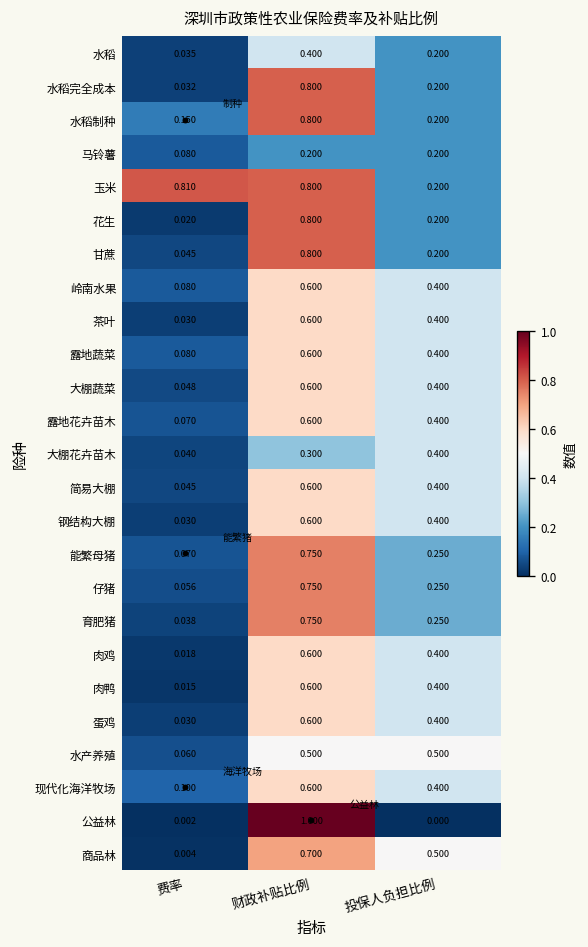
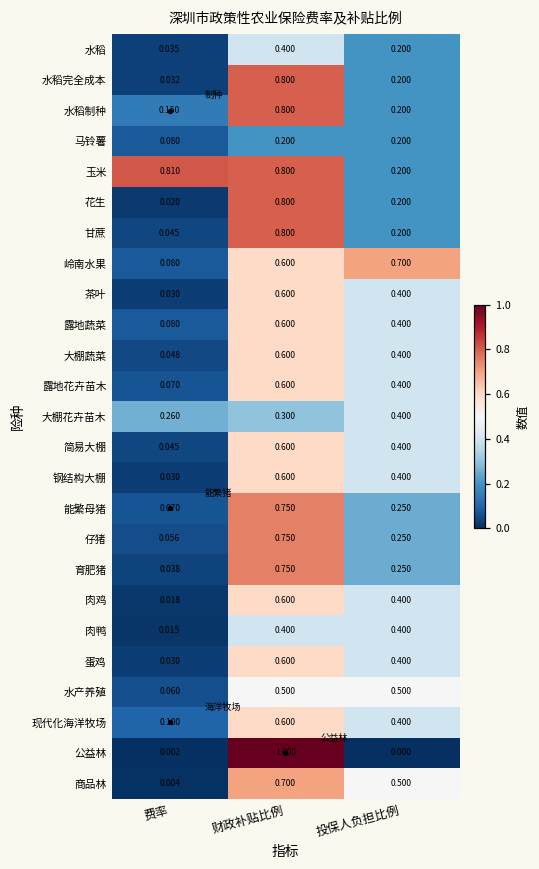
岭南水果, 投保人负担比例: 0.400 -> 0.700
大棚花卉苗木, 费率: 0.040 -> 0.260
肉鸭, 财政补贴比例: 0.600 -> 0.400
